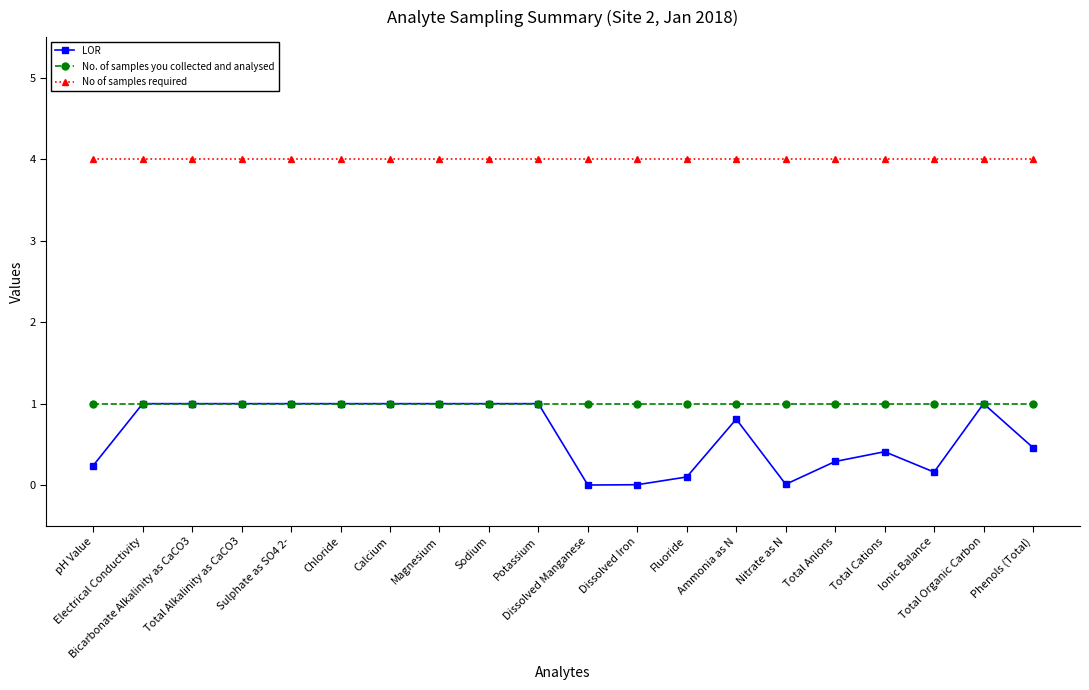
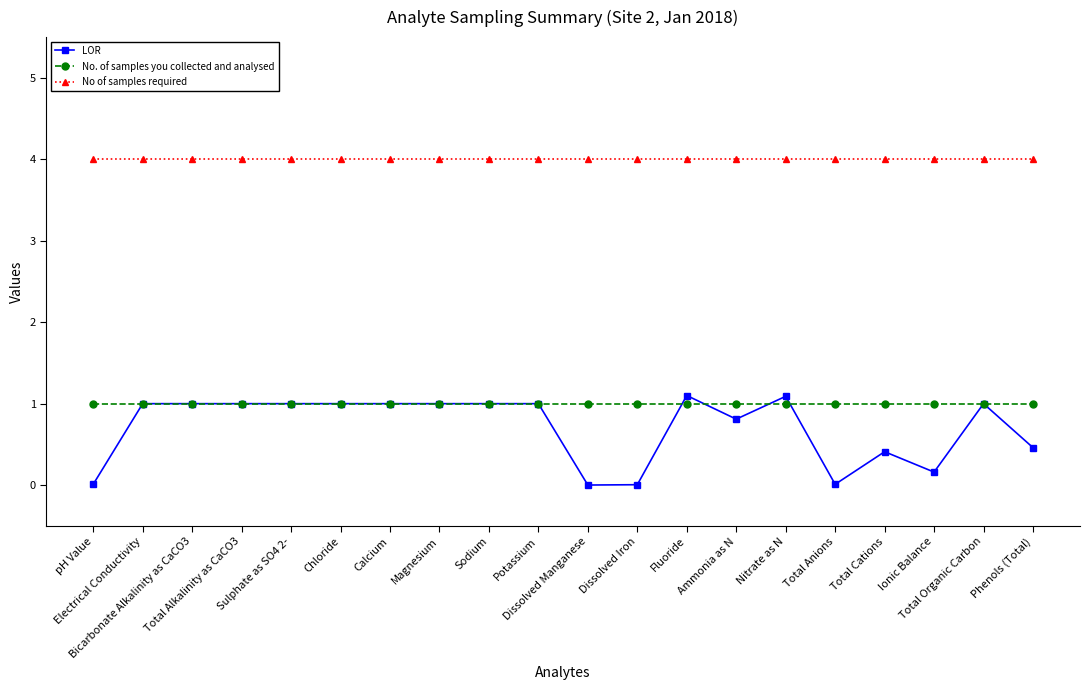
LOR, pH Value: 0.2 -> 0.0
LOR, Fluoride: 0.1 -> 1.1
LOR, Nitrate as N: 0.0 -> 1.1
LOR, Total Anions: 0.3 -> 0.0
